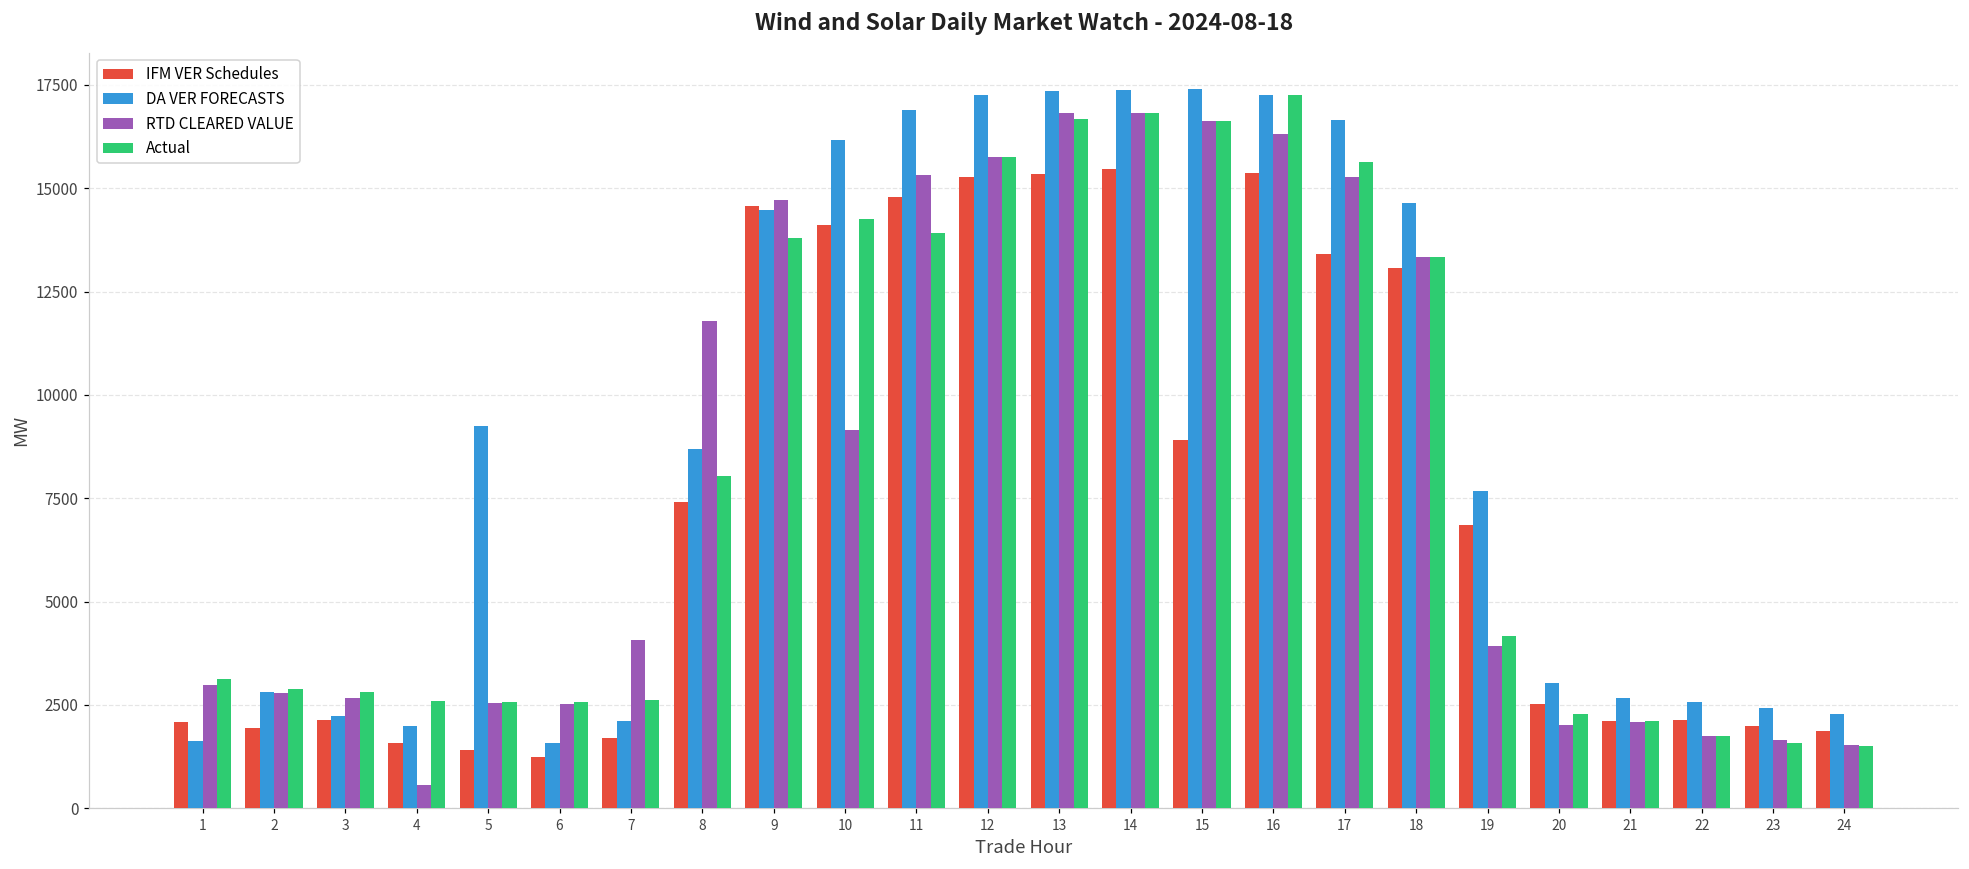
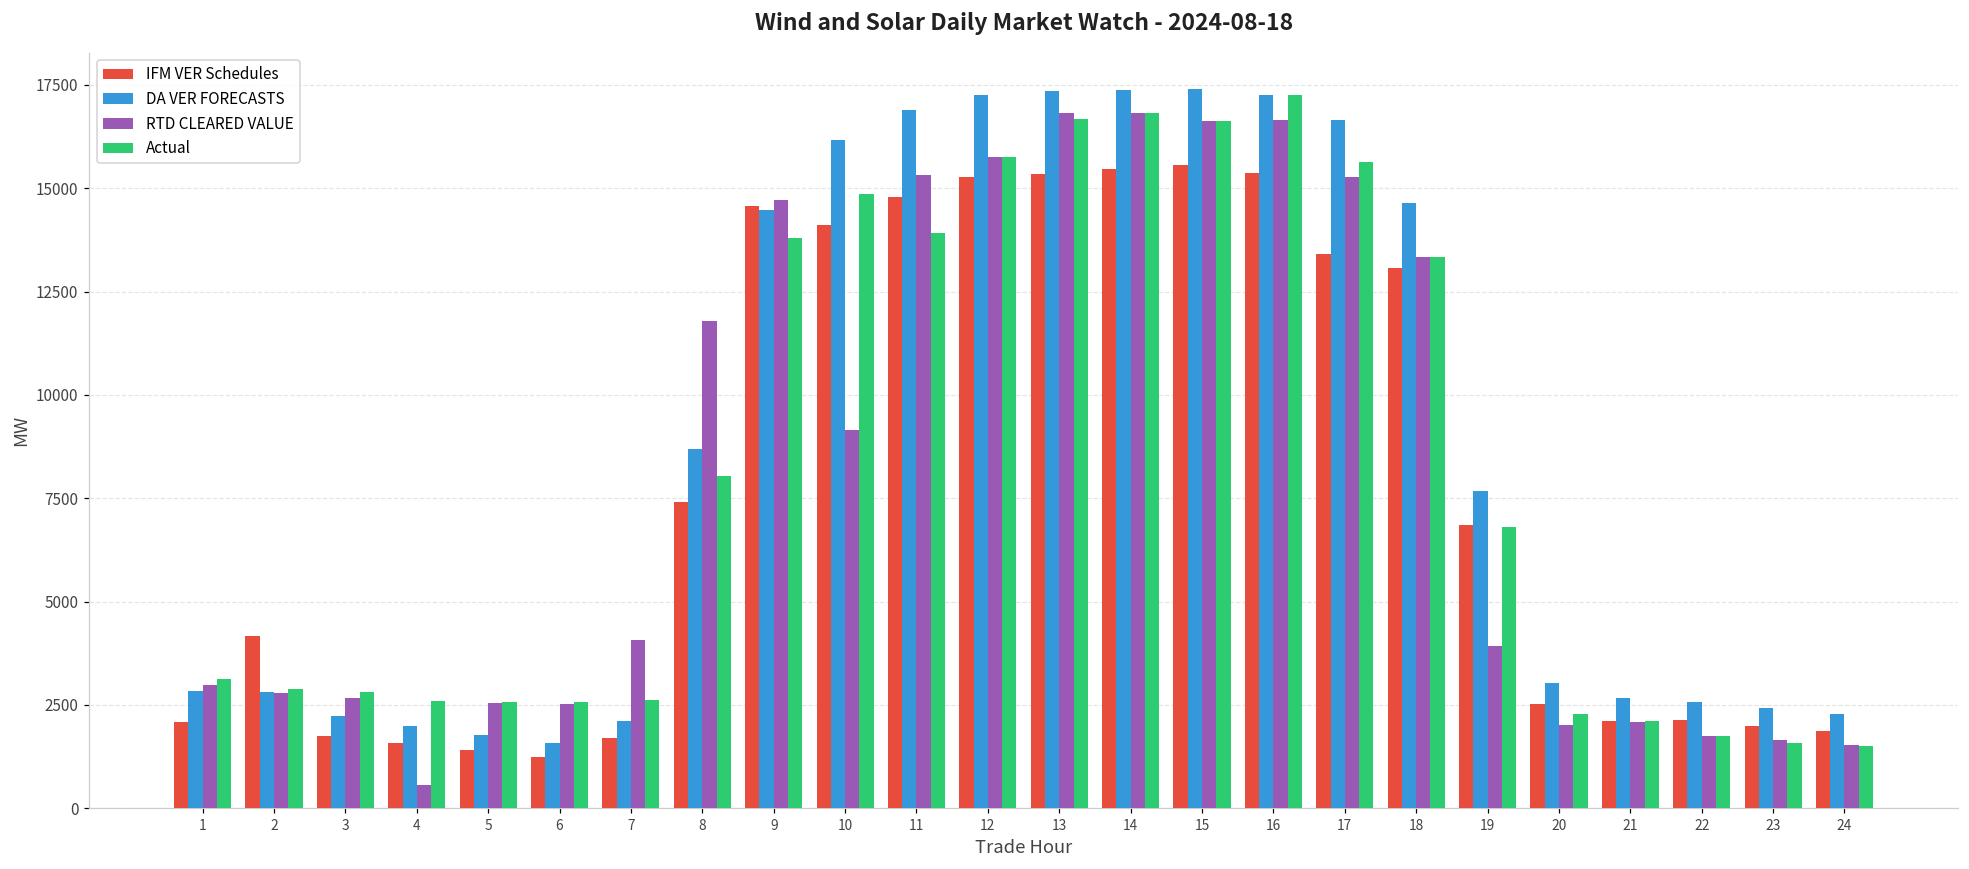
DA VER FORECASTS, 1: 1600 -> 2800
IFM VER Schedules, 2: 1900 -> 4200
IFM VER Schedules, 3: 2100 -> 1700
DA VER FORECASTS, 5: 9300 -> 1800
Actual, 10: 14200 -> 14900
IFM VER Schedules, 15: 8900 -> 15600
RTD CLEARED VALUE, 16: 16300 -> 16700
Actual, 19: 4200 -> 6800
